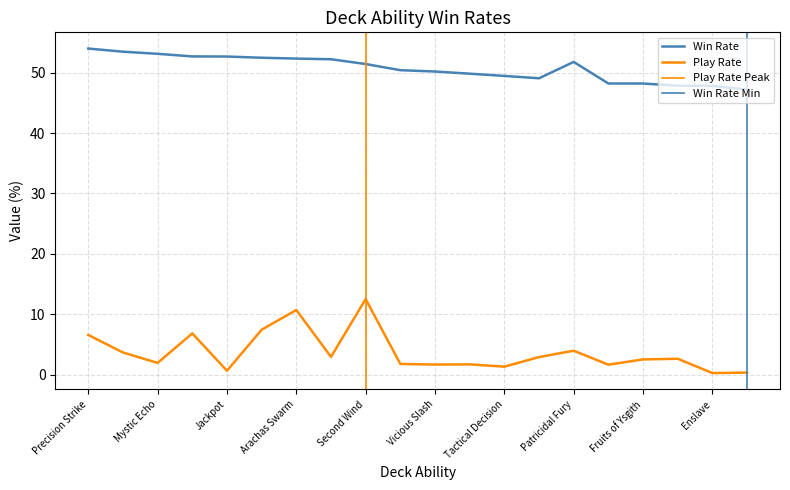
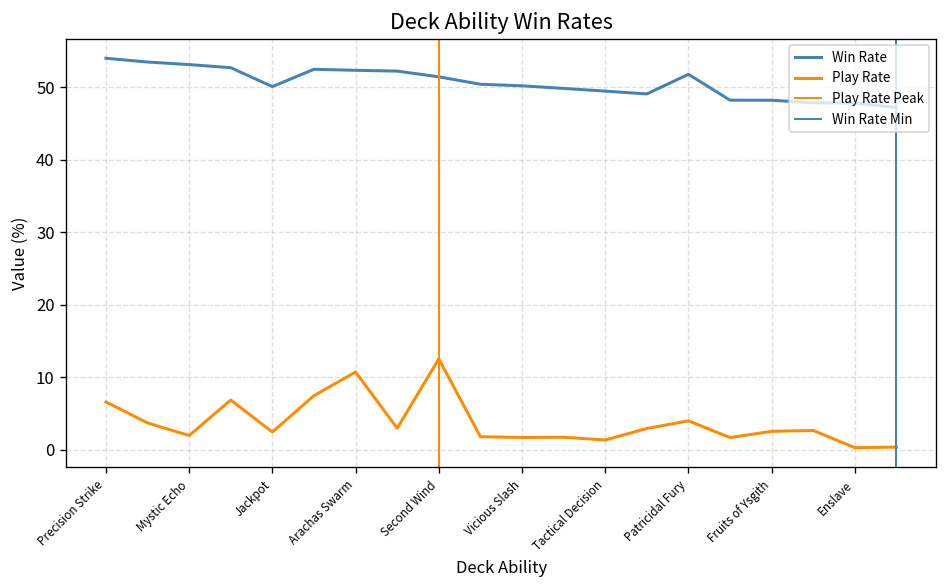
Win Rate, Jackpot: 53 -> 50
Play Rate, Jackpot: 1 -> 2
